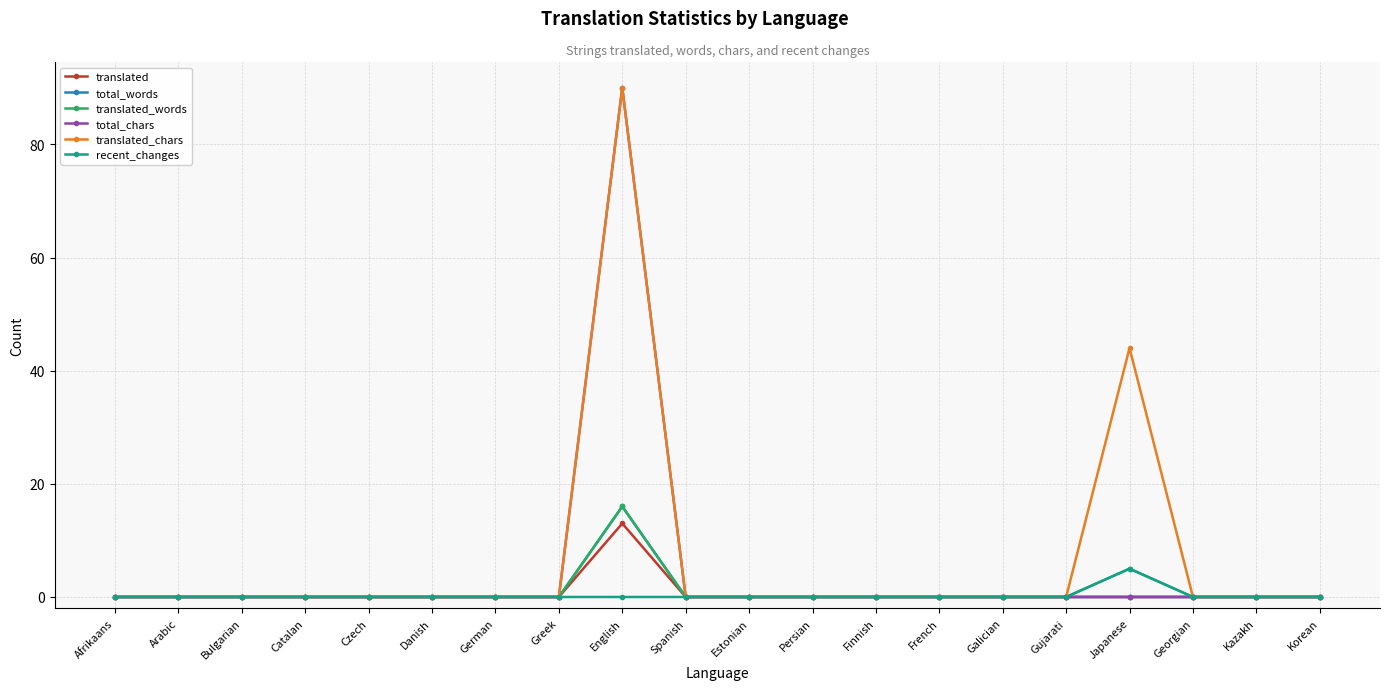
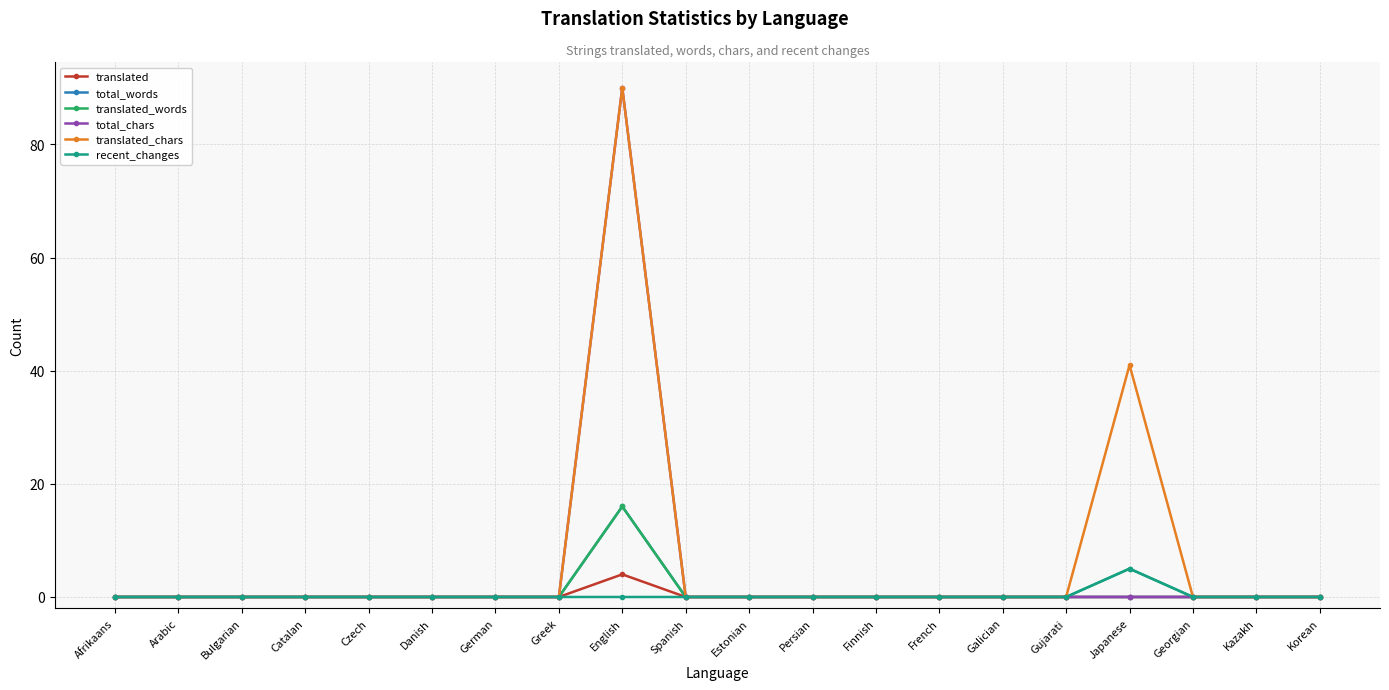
translated, English: 13 -> 4
translated_chars, Japanese: 44 -> 41
